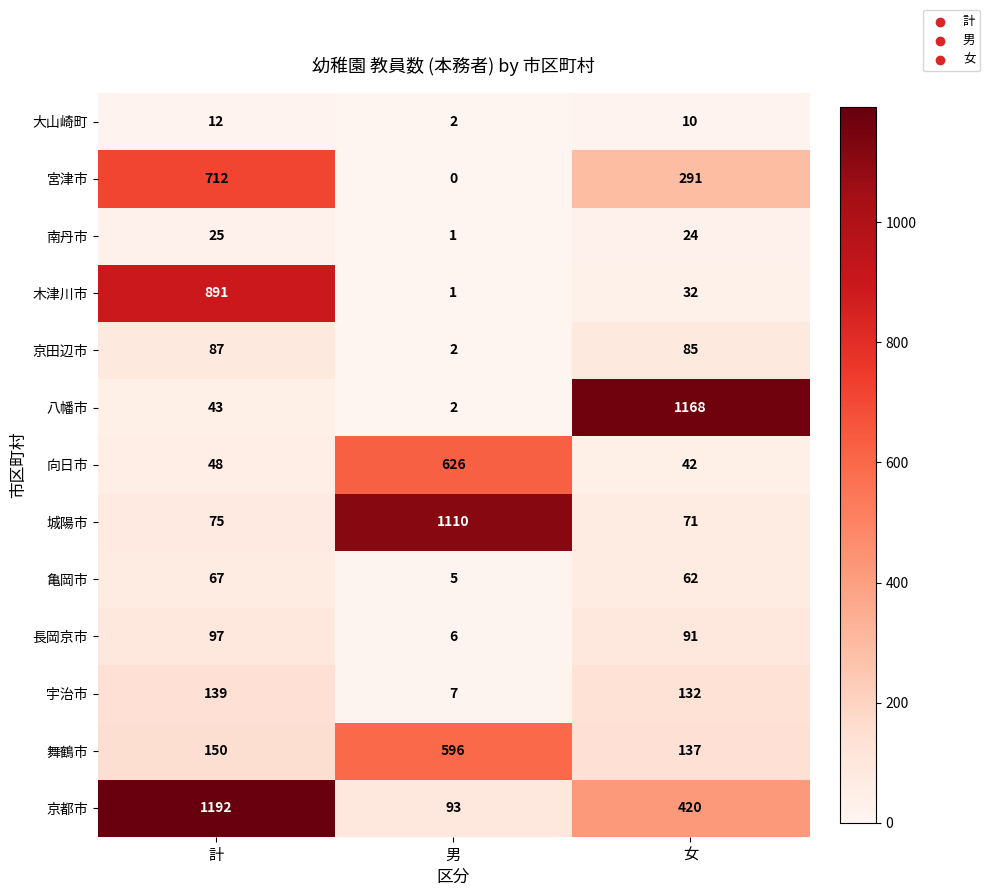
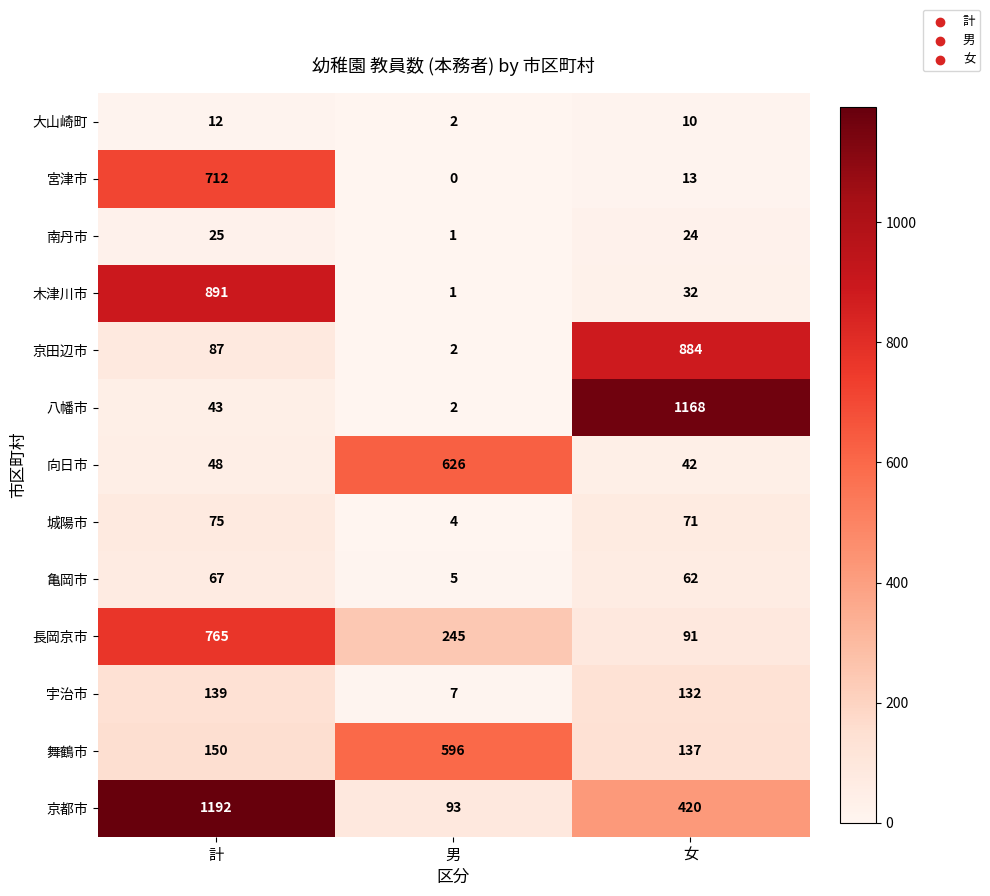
宮津市, 女: 291 -> 13
京田辺市, 女: 85 -> 884
城陽市, 男: 1110 -> 4
長岡京市, 計: 97 -> 765
長岡京市, 男: 6 -> 245
